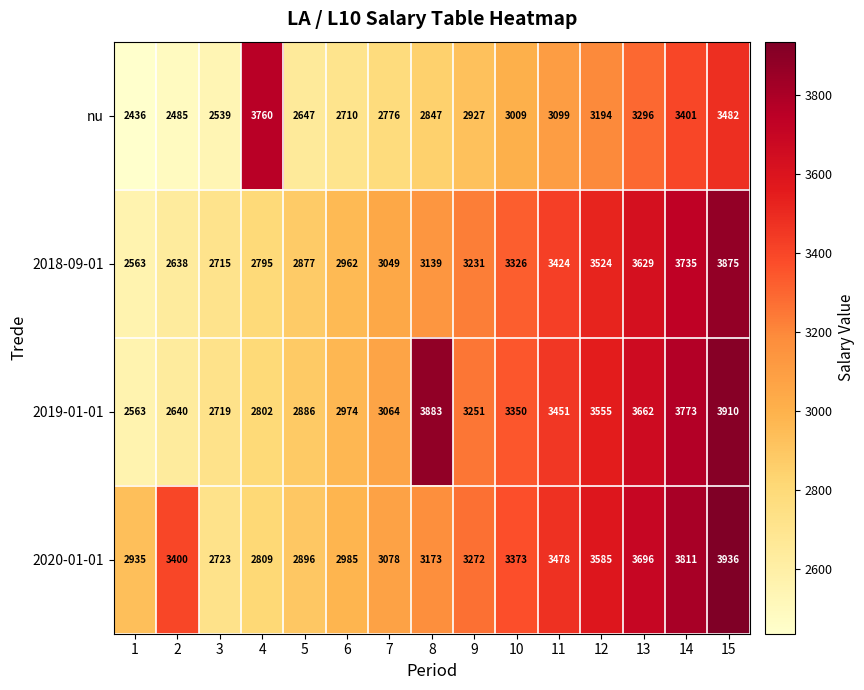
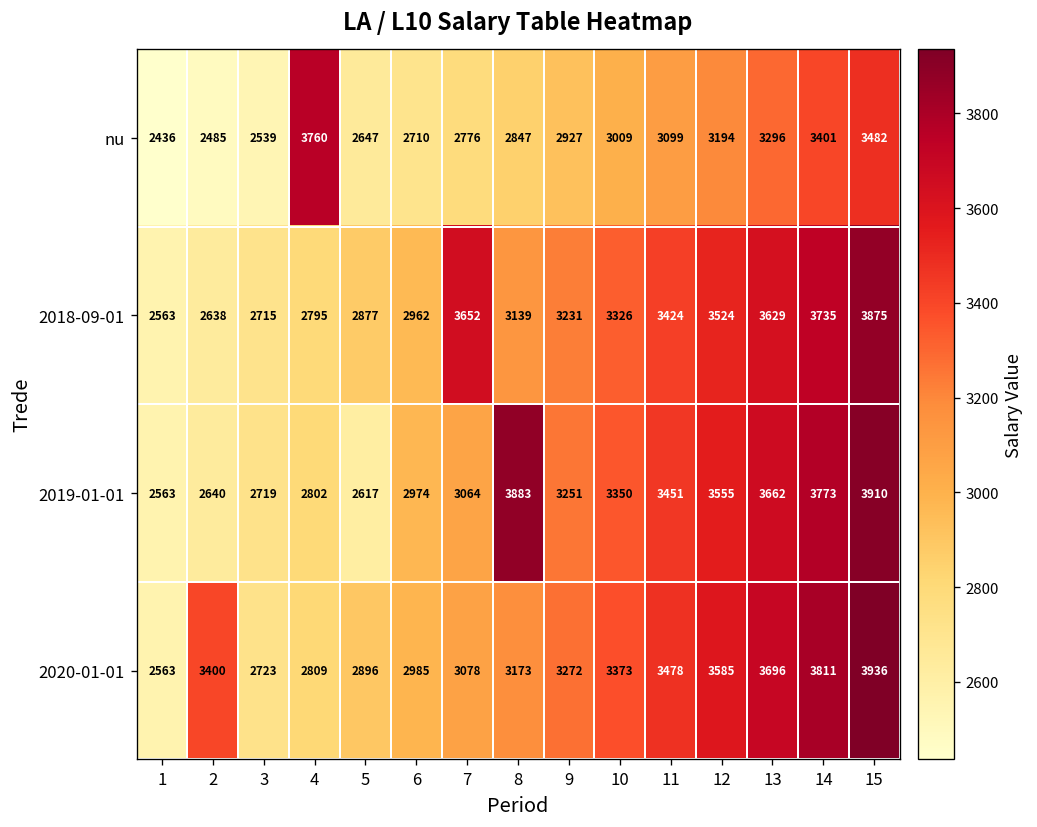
2018-09-01, 7: 3049 -> 3652
2019-01-01, 5: 2886 -> 2617
2020-01-01, 1: 2935 -> 2563
